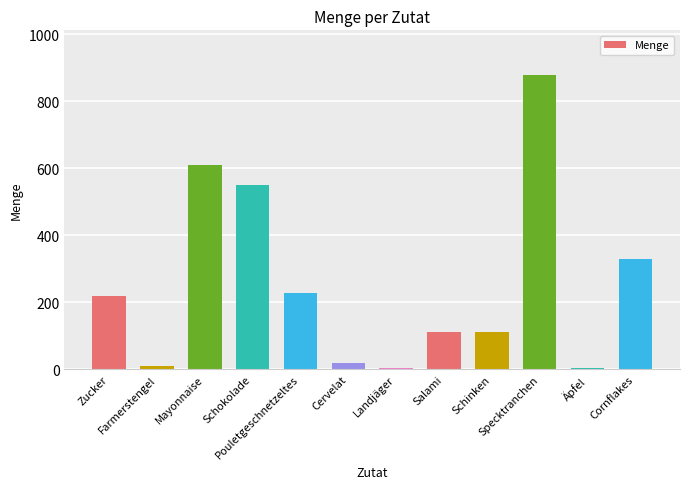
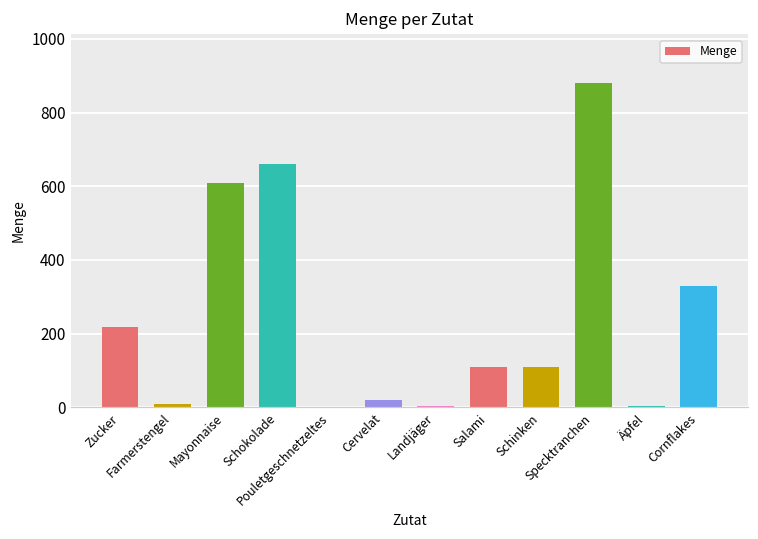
Schokolade: 550 -> 660
Pouletgeschnetzeltes: 230 -> 0
